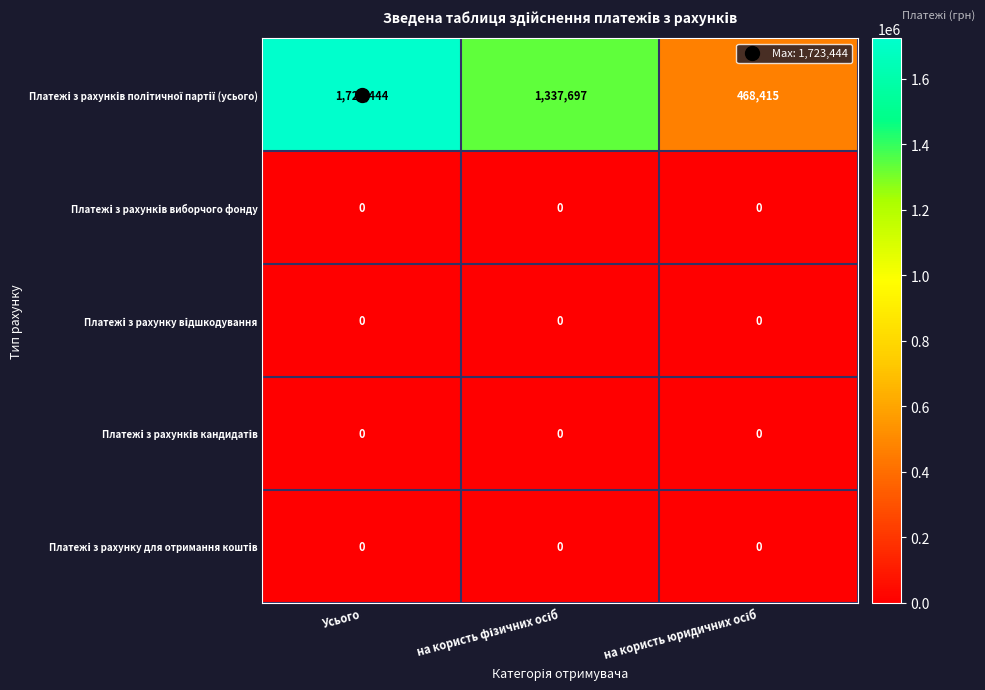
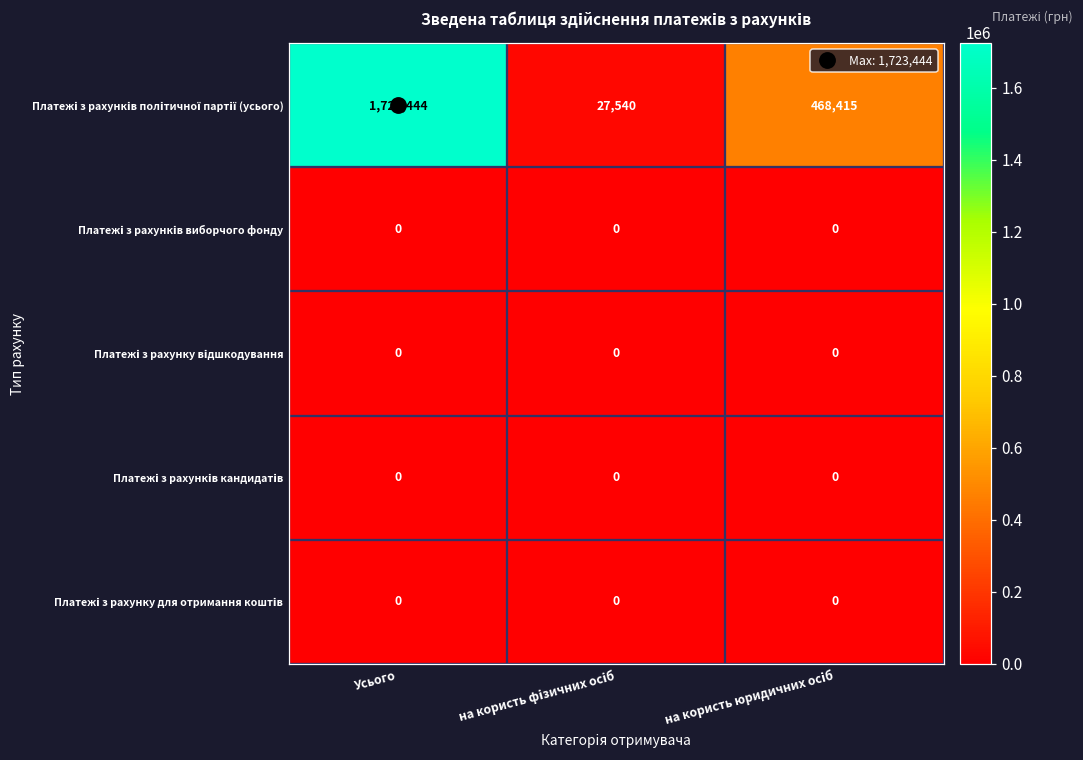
Платежі з рахунків політичної партії (усього), на користь фізичних осіб: 1,337,697 -> 27,540
